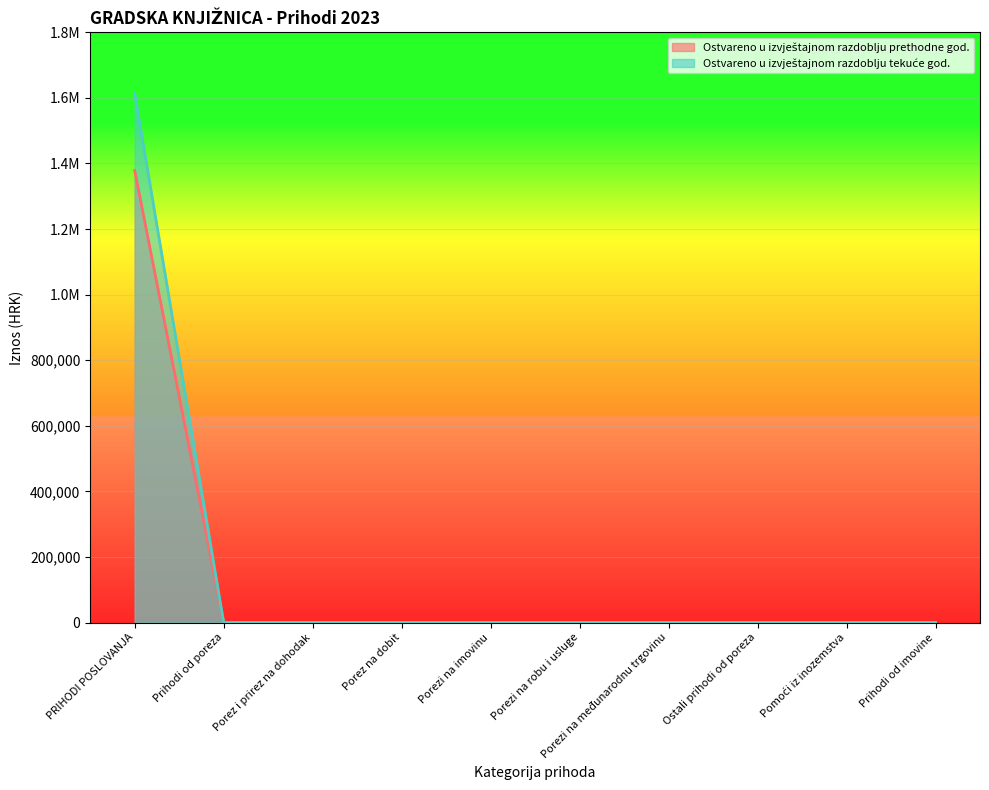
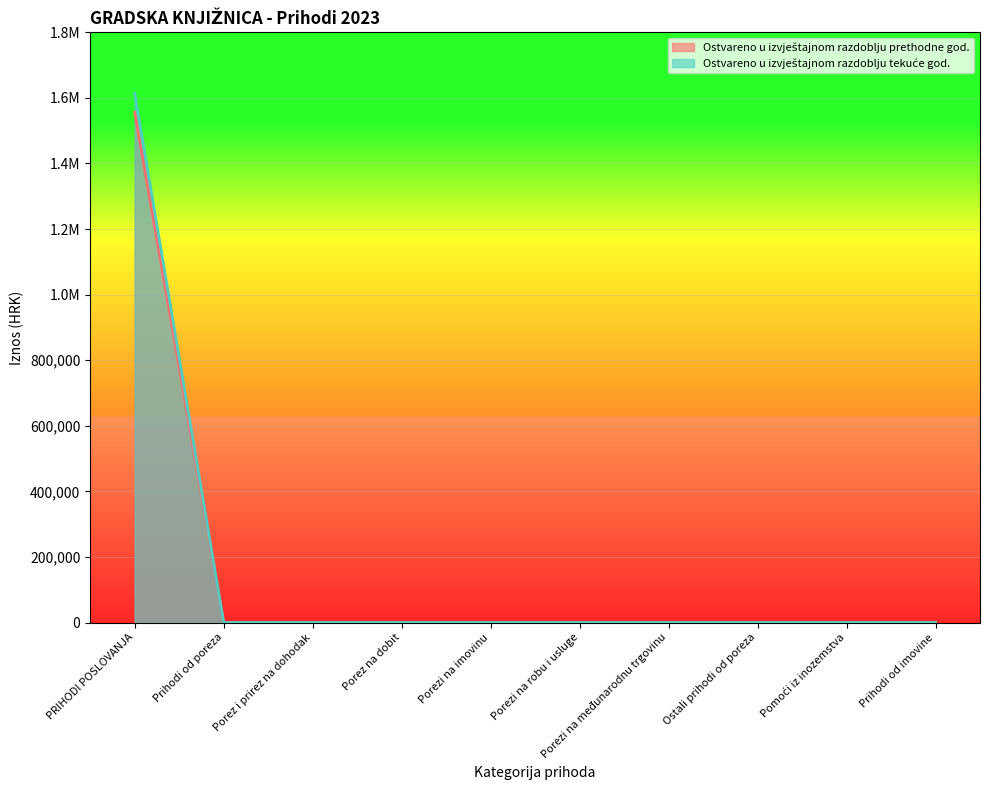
Ostvareno u izvještajnom razdoblju prethodne god., PRIHODI POSLOVANJA: 1,380,000 -> 1,560,000
